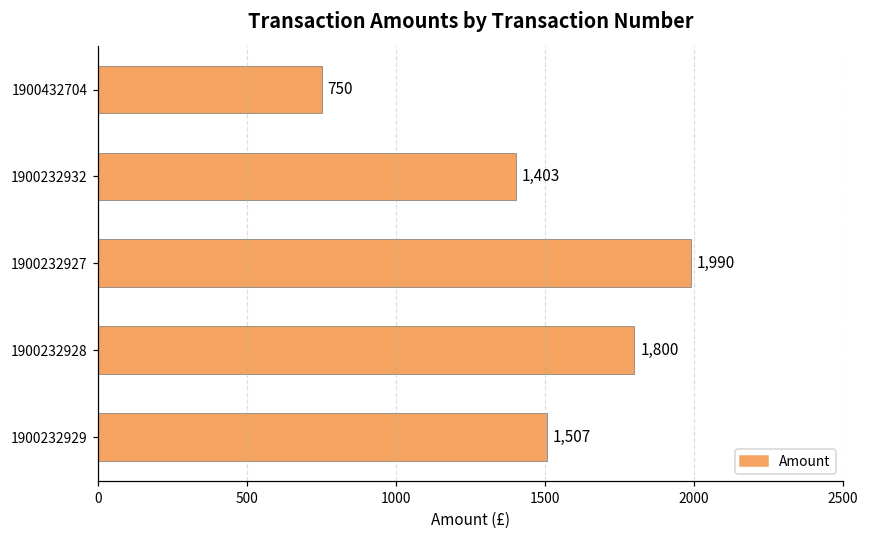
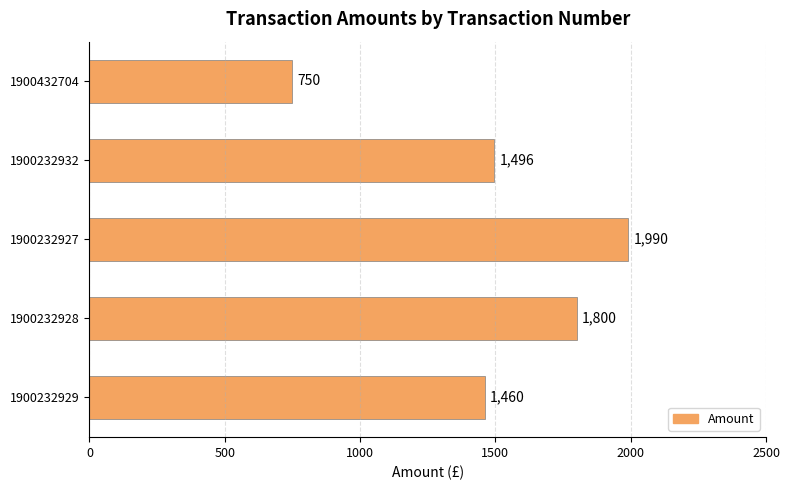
1900232932: 1,403 -> 1,496
1900232929: 1,507 -> 1,460
